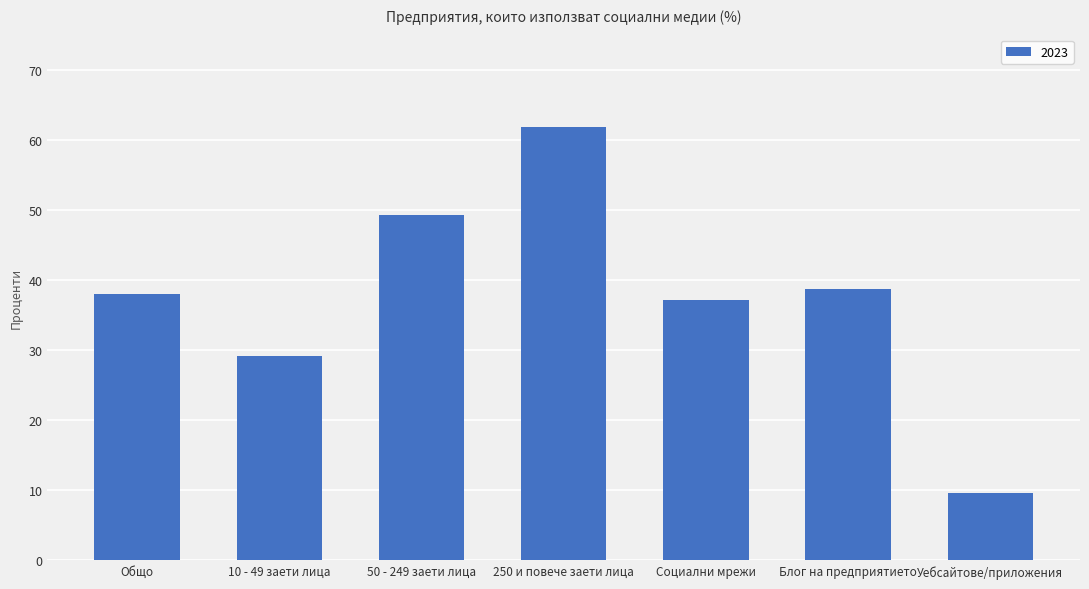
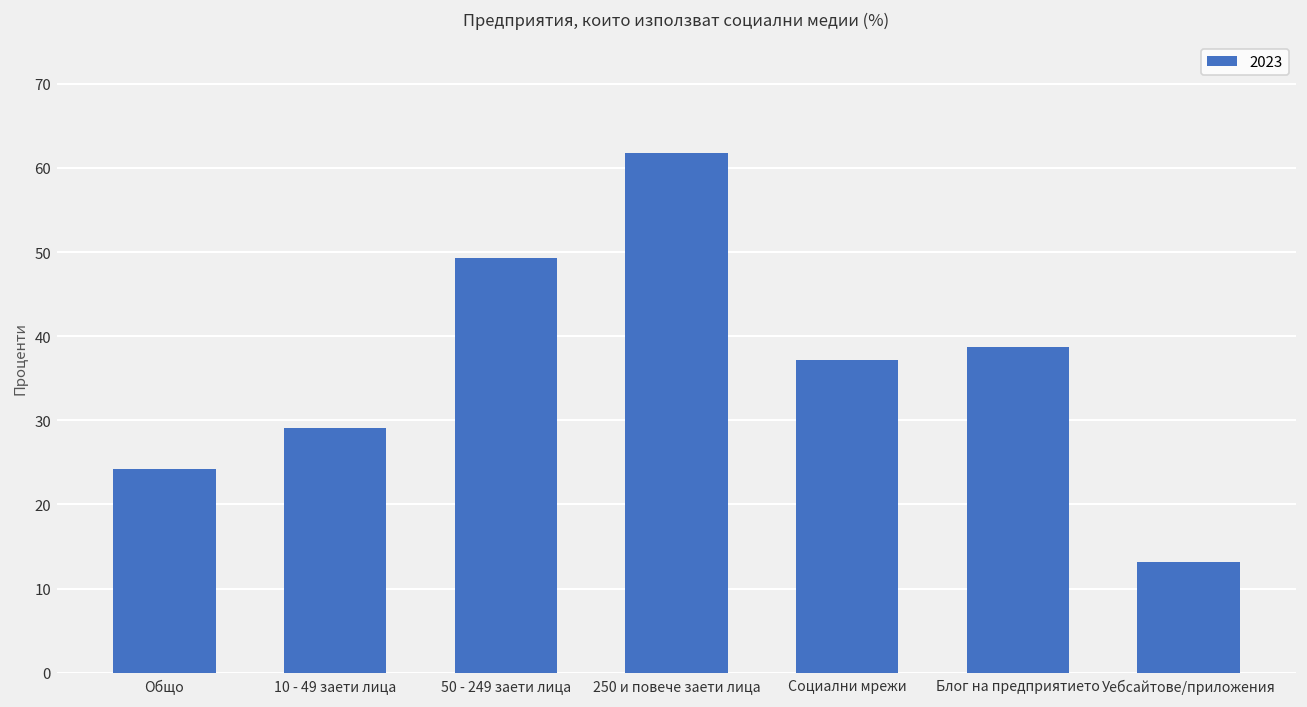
Общо: 38 -> 24
Уебсайтове/приложения: 10 -> 13
